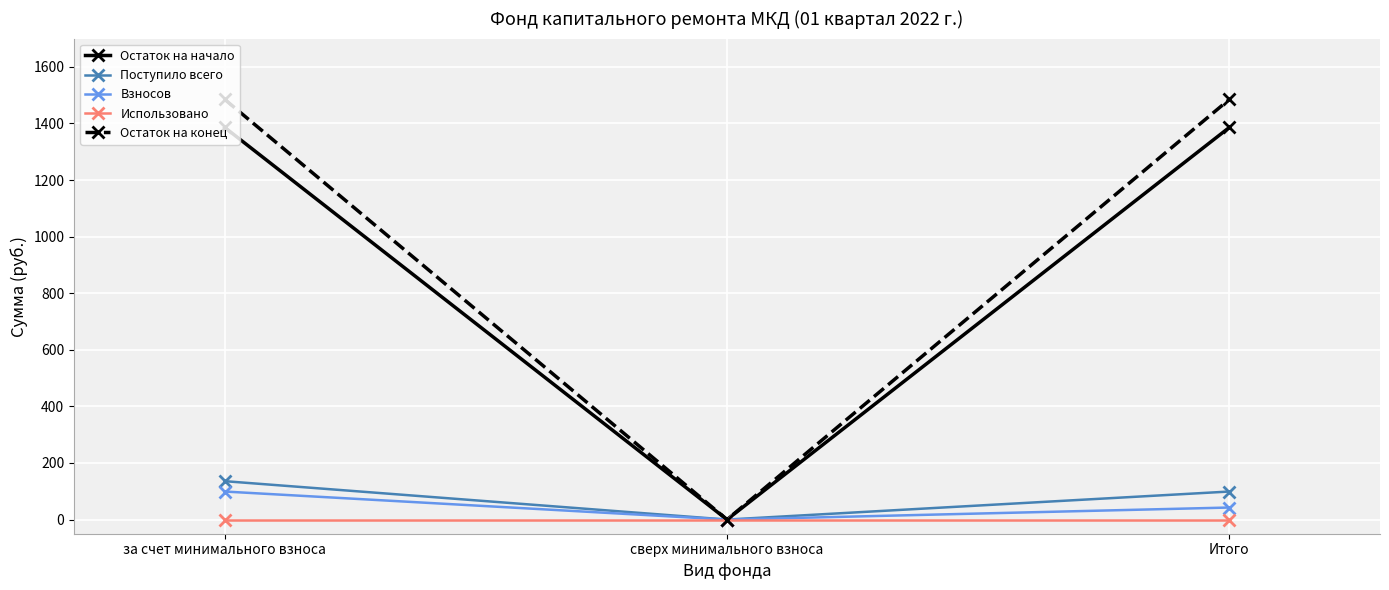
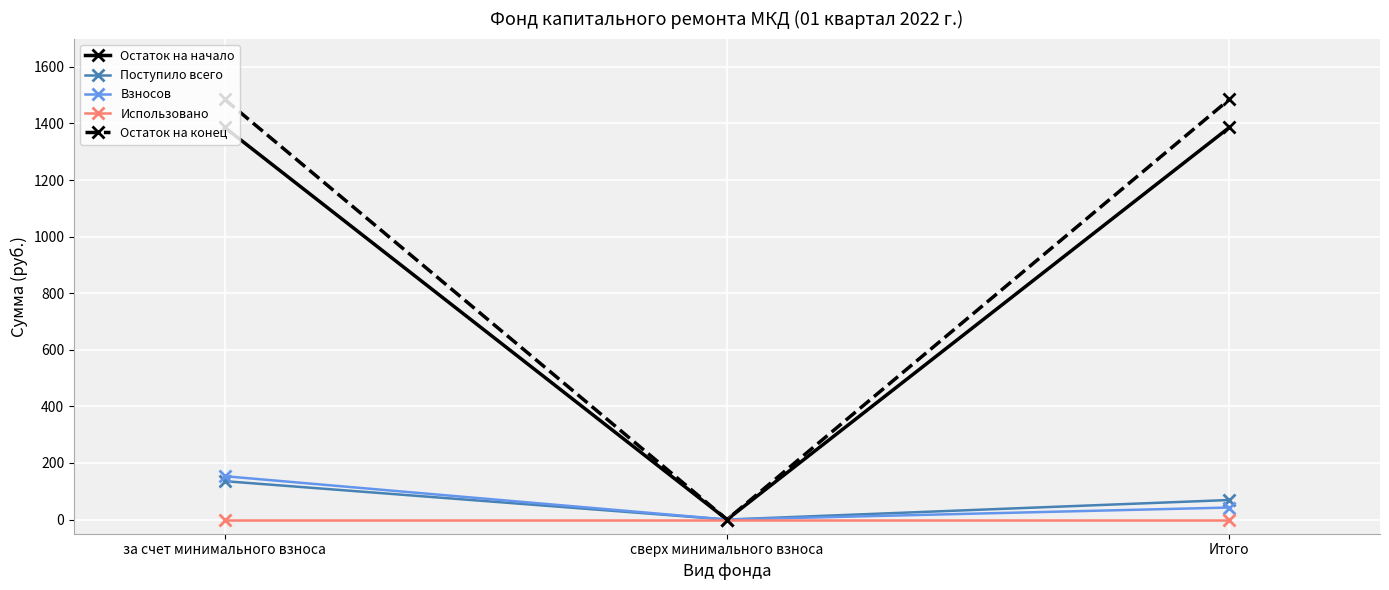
Взносов, за счет минимального взноса: 100 -> 150
Поступило всего, Итого: 100 -> 70
